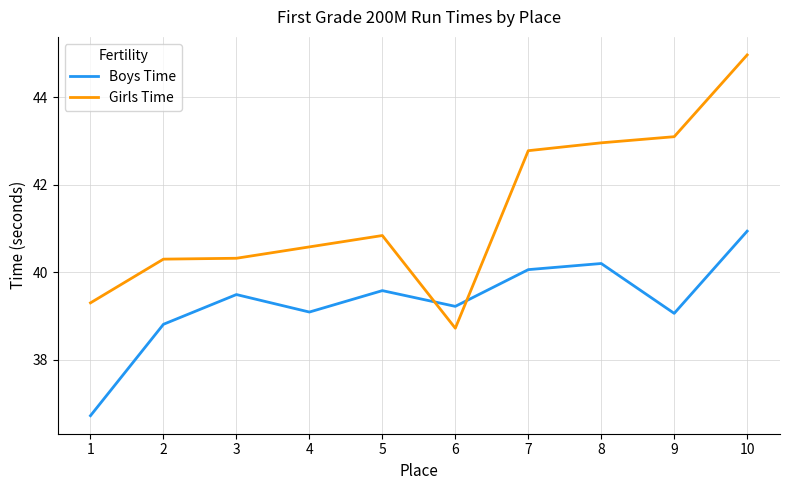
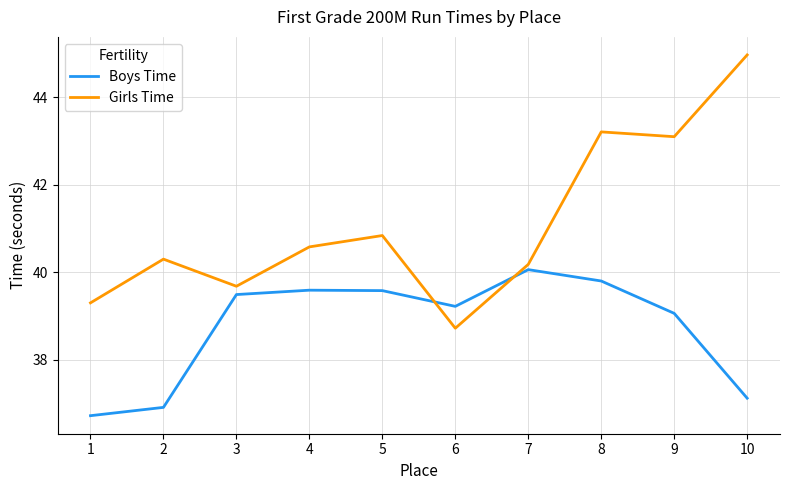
Boys Time, 2: 38.8 -> 36.9
Girls Time, 3: 40.3 -> 39.7
Boys Time, 4: 39.1 -> 39.6
Girls Time, 7: 42.8 -> 40.2
Boys Time, 8: 40.2 -> 39.8
Girls Time, 8: 43.0 -> 43.2
Boys Time, 10: 40.9 -> 37.1
